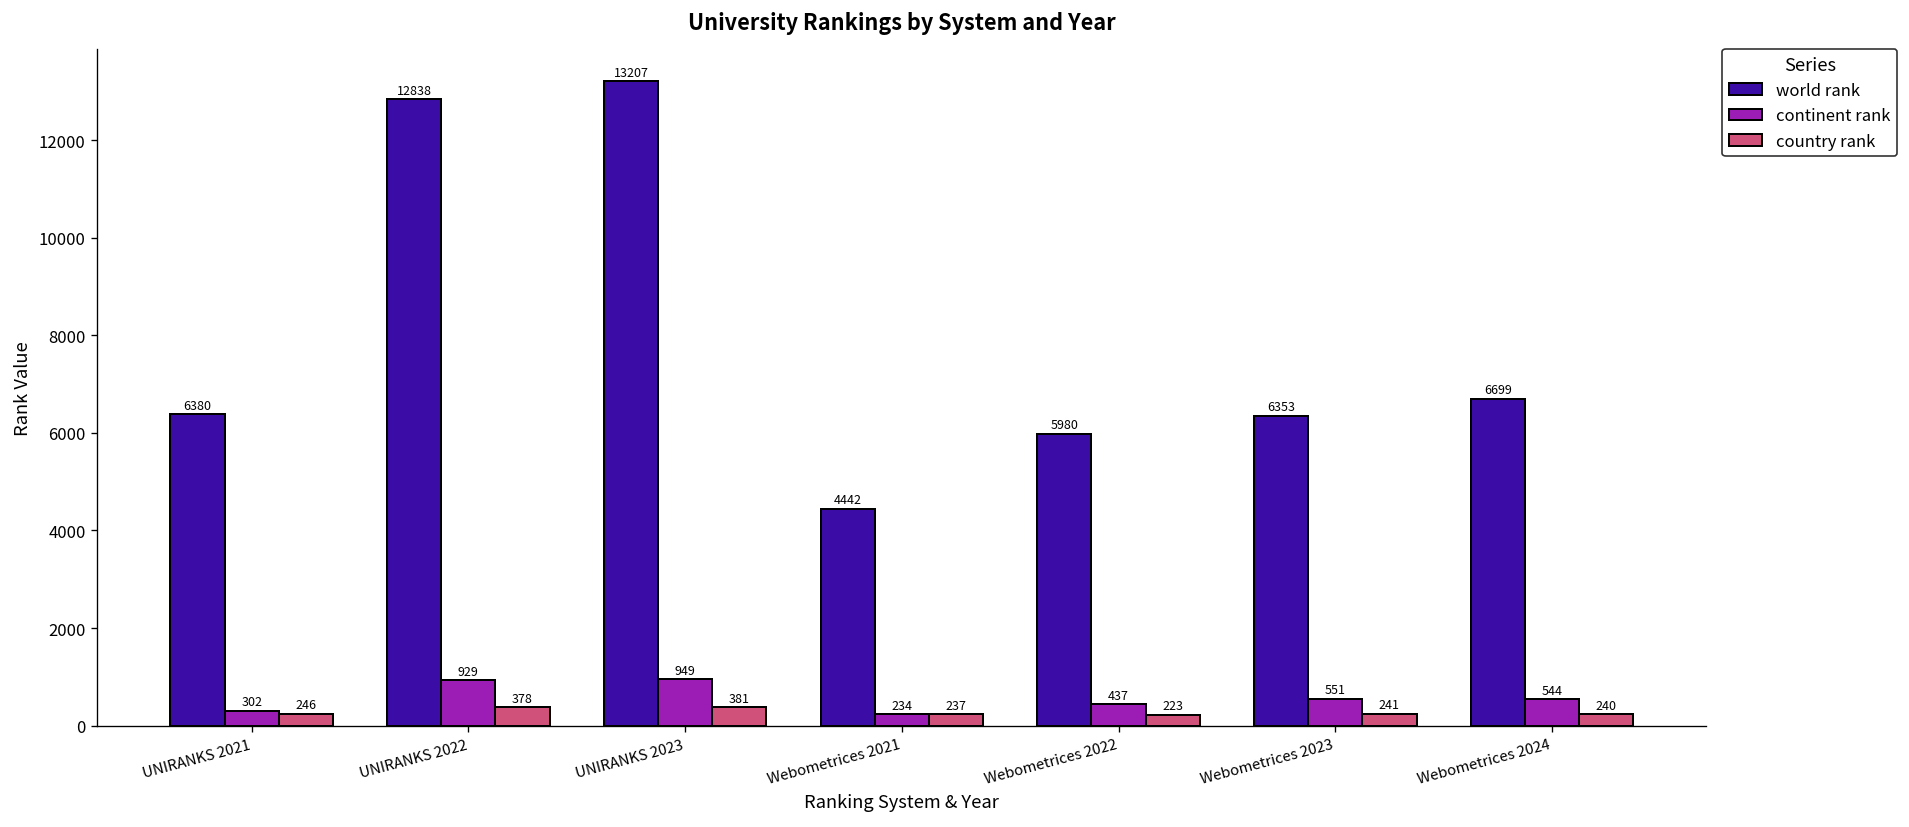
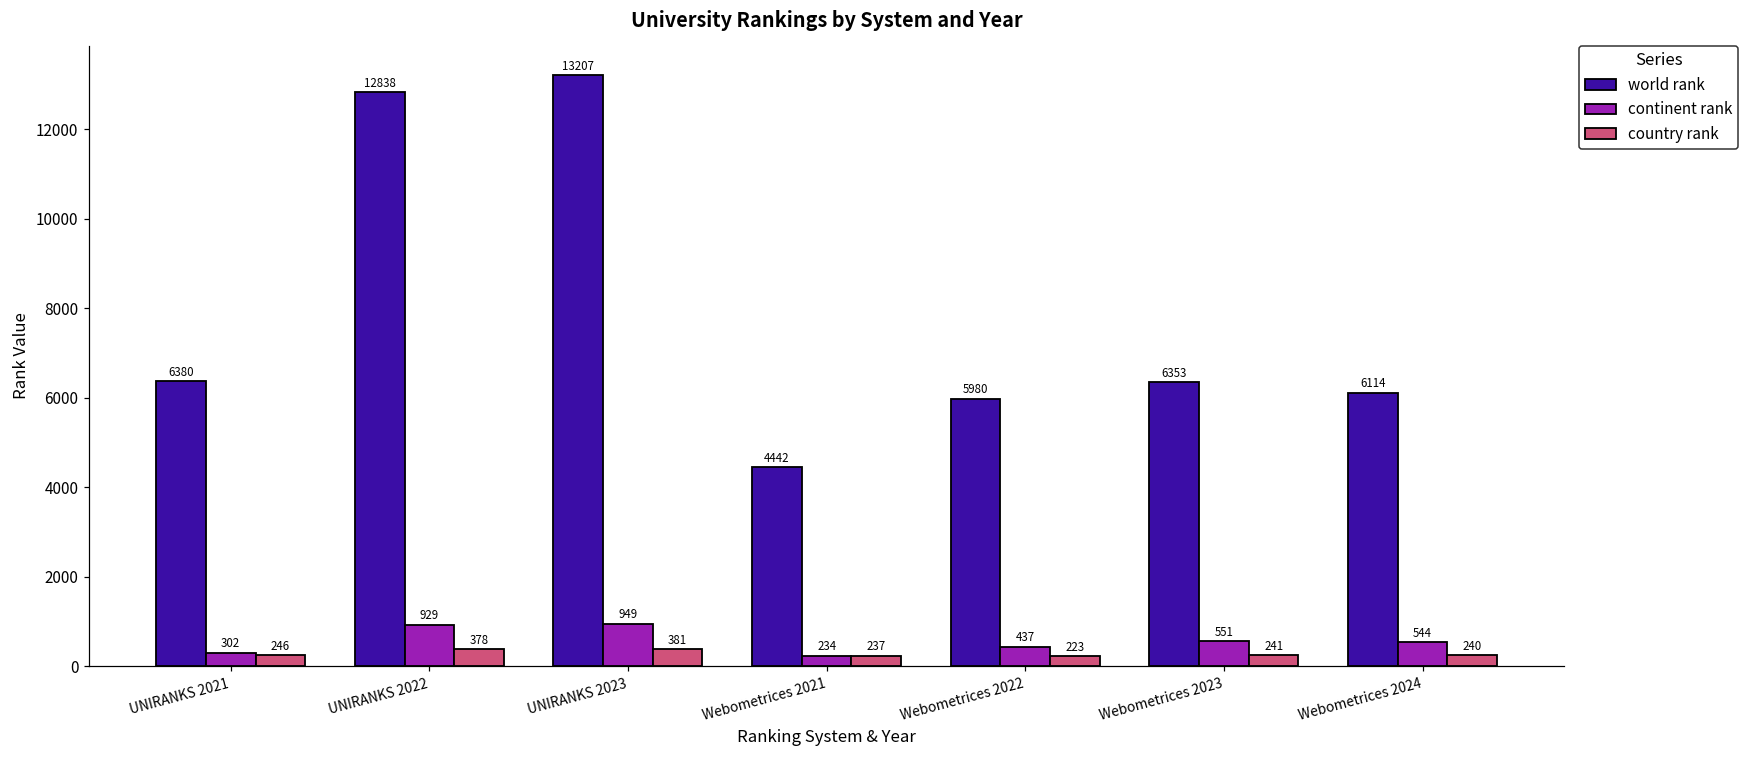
world rank, Webometrices 2024: 6699 -> 6114
